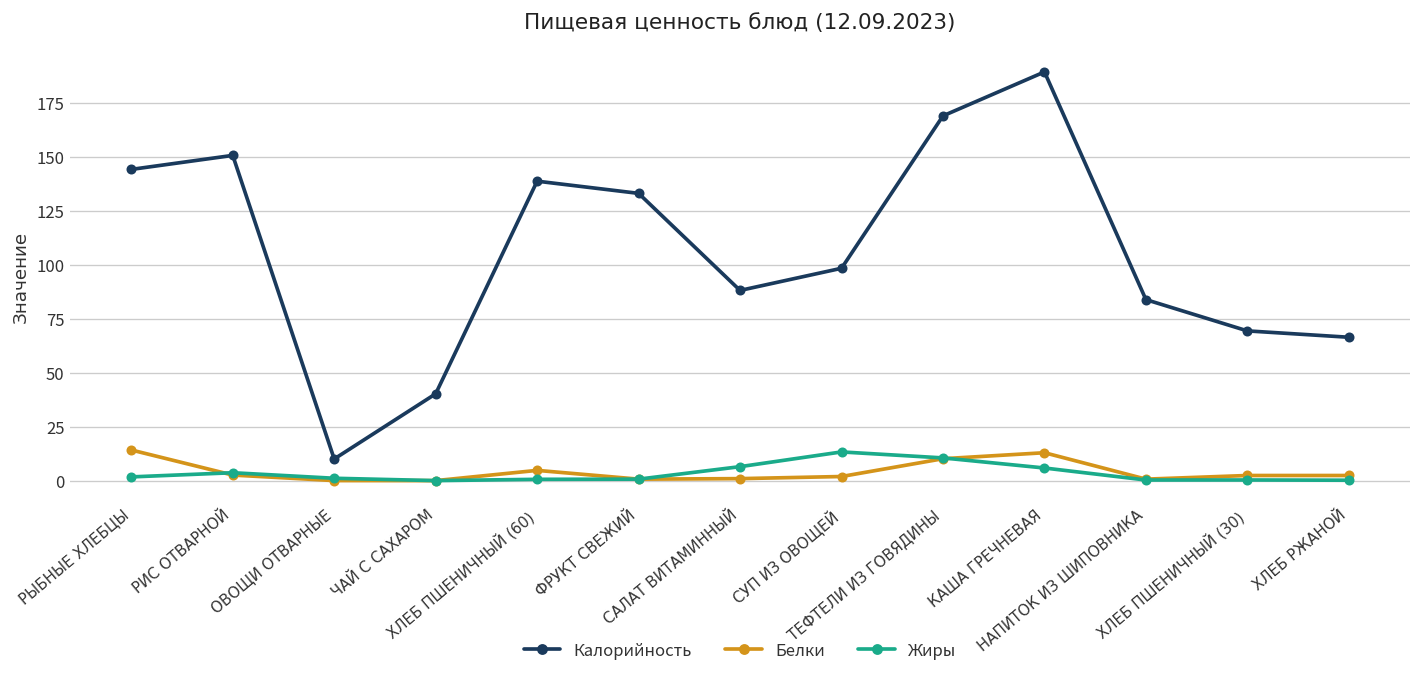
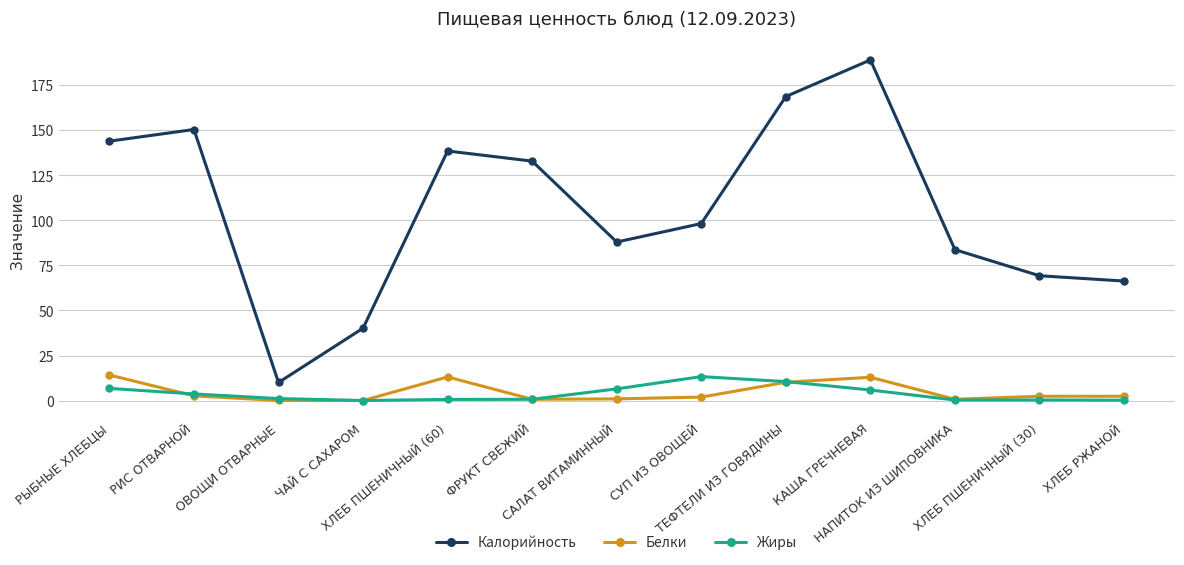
Жиры, РЫБНЫЕ ХЛЕБЦЫ: 2 -> 7
Белки, ХЛЕБ ПШЕНИЧНЫЙ (60): 5 -> 13
